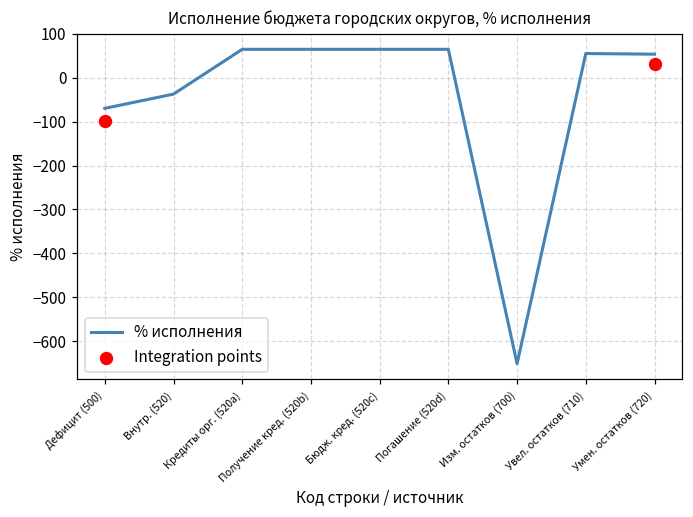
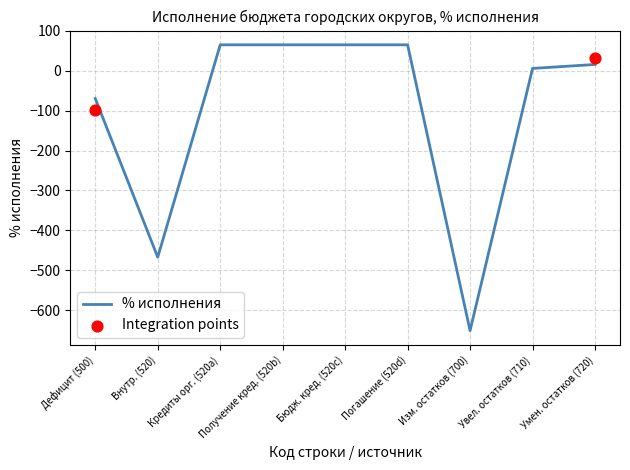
% исполнения, Внутр. (520): -40 -> -470
% исполнения, Увел. остатков (710): 60 -> 10
% исполнения, Умен. остатков (720): 50 -> 20
